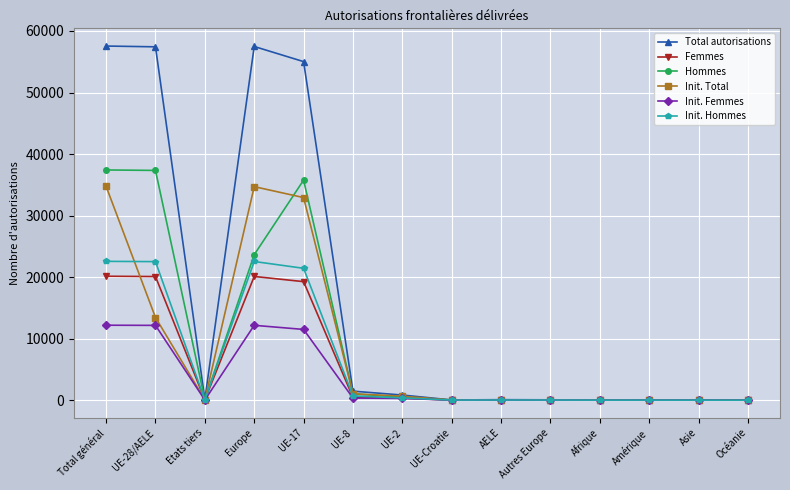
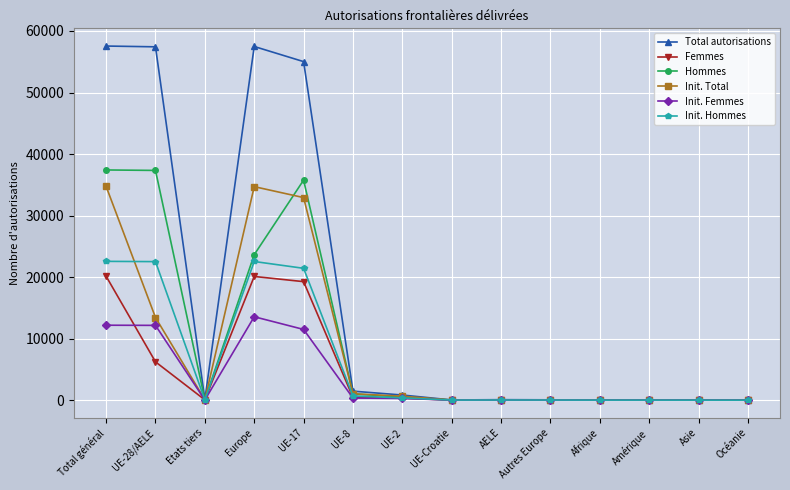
Femmes, UE-28/AELE: 20000 -> 6000
Init. Femmes, Europe: 12000 -> 14000
